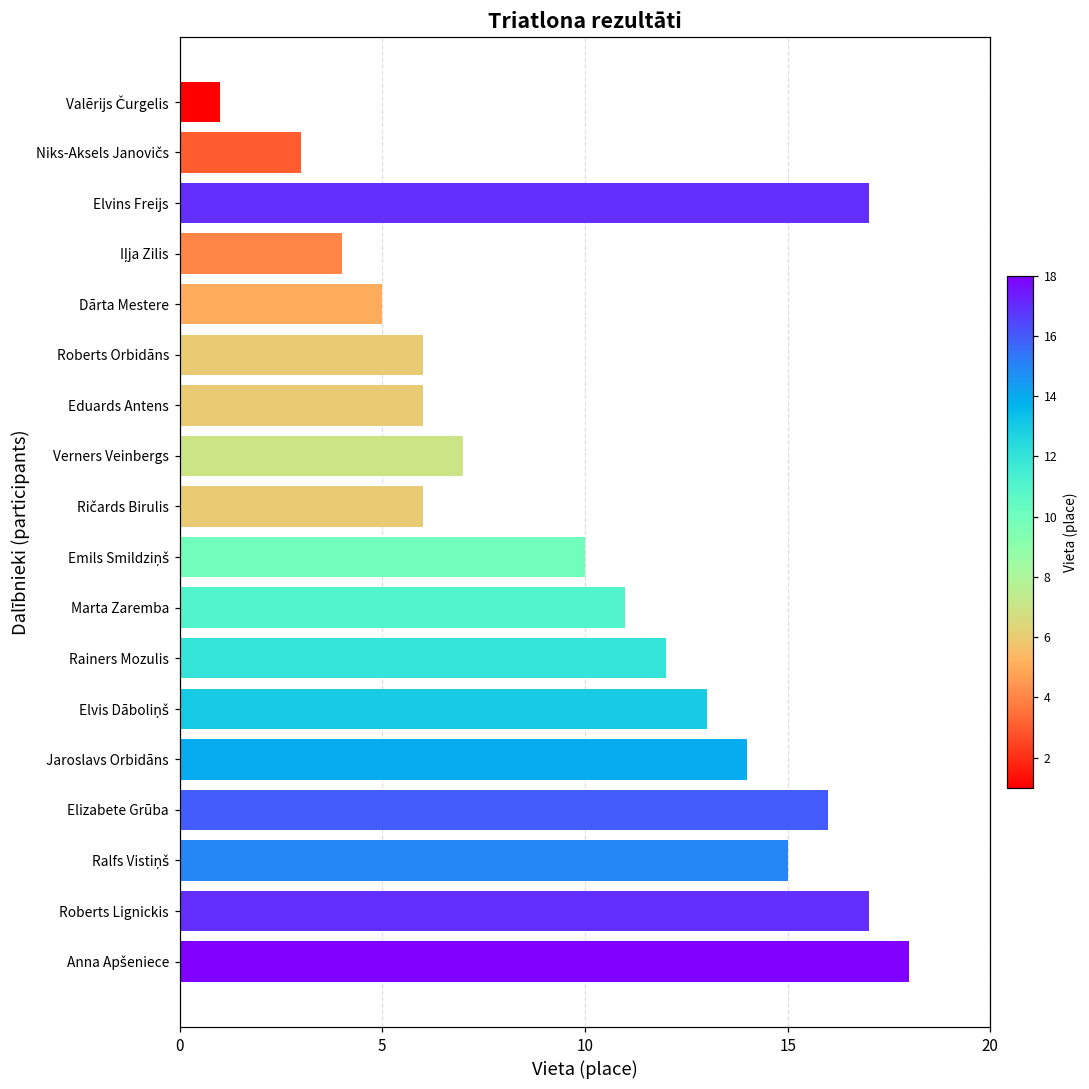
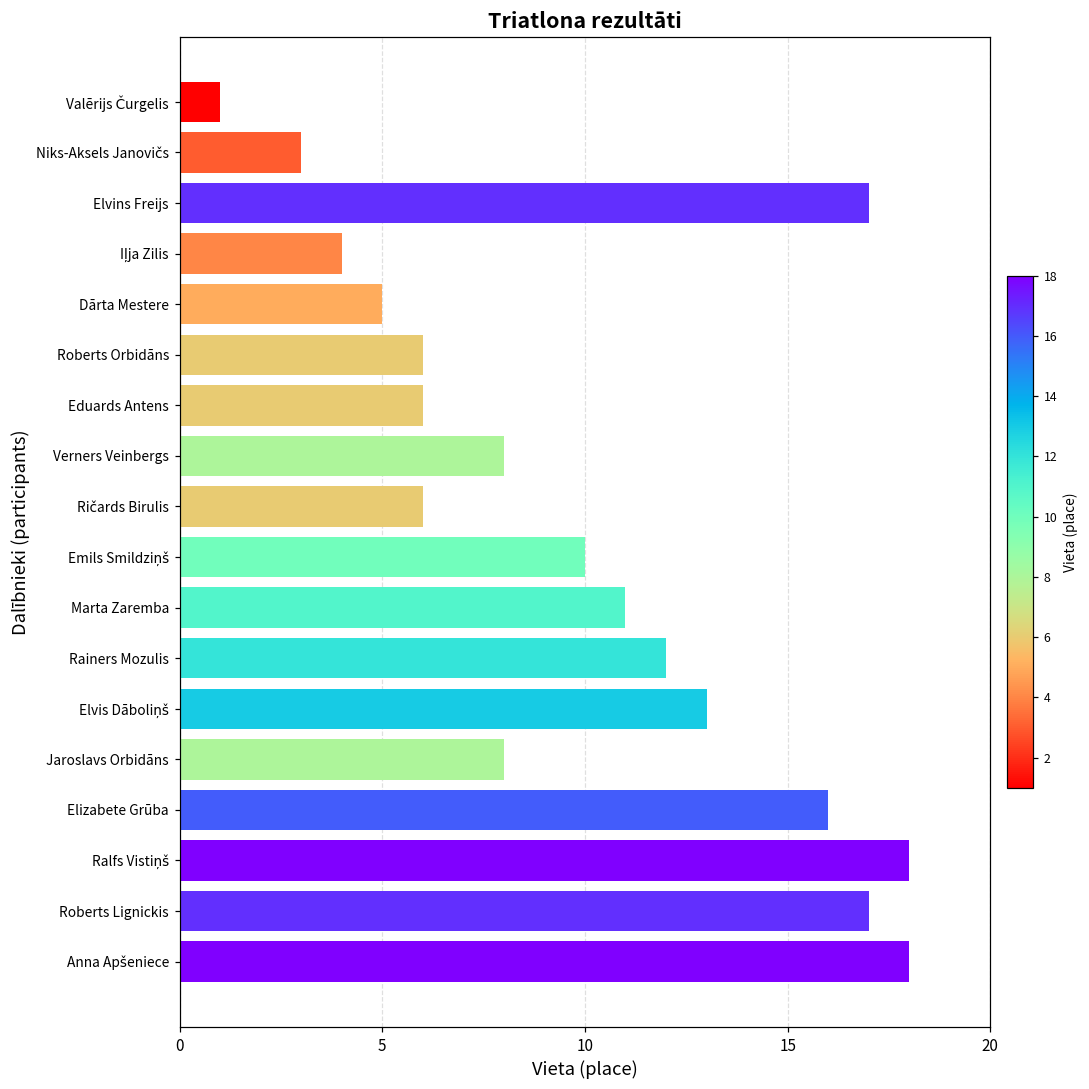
Verners Veinbergs: 7 -> 8
Jaroslavs Orbidāns: 14 -> 8
Ralfs Vistiņš: 15 -> 18
